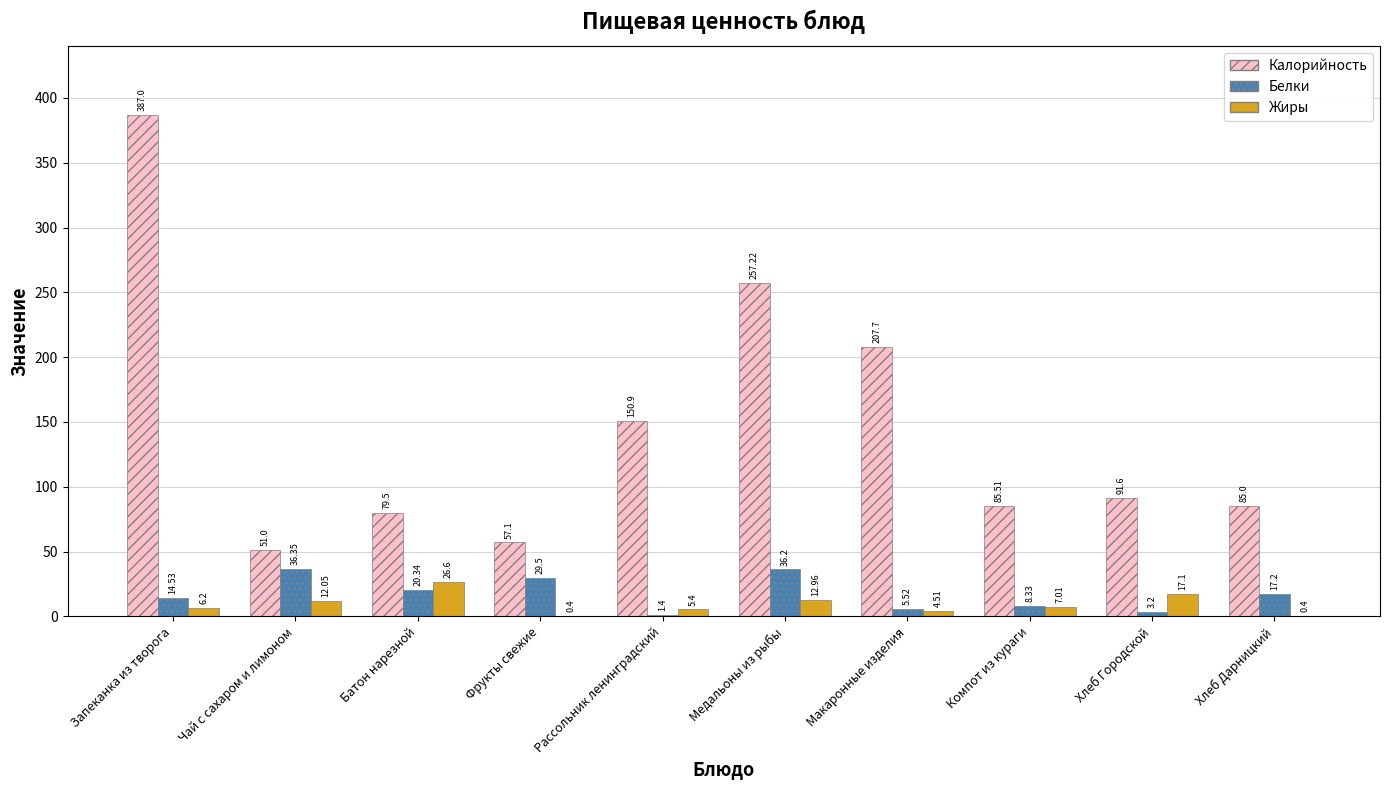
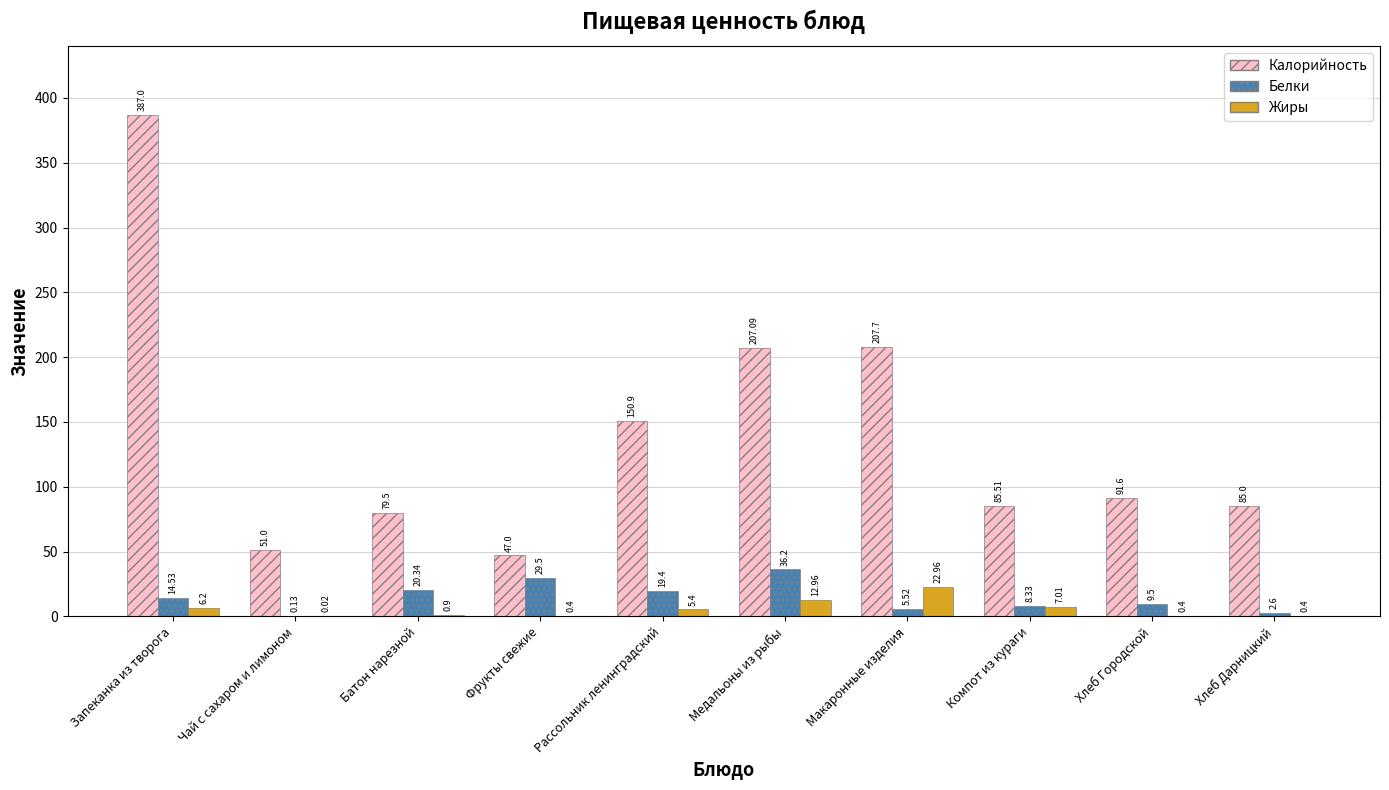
Белки, Чай с сахаром и лимоном: 36.35 -> 0.13
Жиры, Чай с сахаром и лимоном: 12.05 -> 0.02
Жиры, Батон нарезной: 26.6 -> 0.9
Калорийность, Фрукты свежие: 57.1 -> 47.0
Белки, Рассольник ленинградский: 1.4 -> 19.4
Калорийность, Медальоны из рыбы: 257.22 -> 207.09
Жиры, Макаронные изделия: 4.51 -> 22.96
Белки, Хлеб Городской: 3.2 -> 9.5
Жиры, Хлеб Городской: 17.1 -> 0.4
Белки, Хлеб Дарницкий: 17.2 -> 2.6
